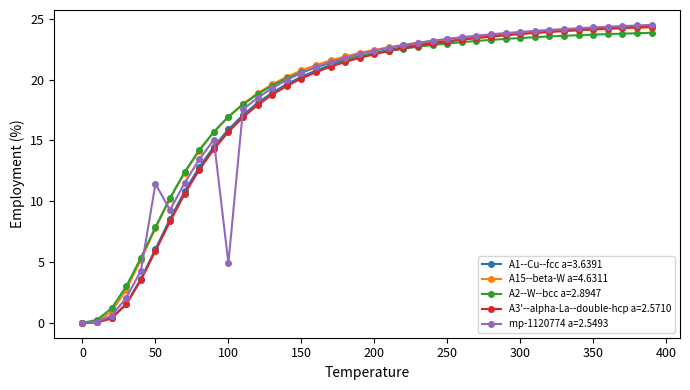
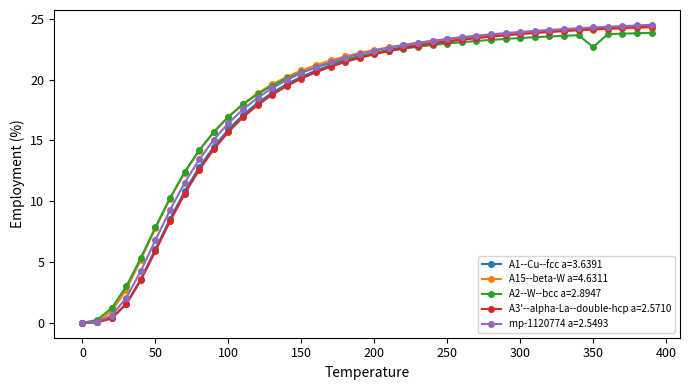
mp-1120774 a=2.5493, 50: 11.4 -> 6.8
mp-1120774 a=2.5493, 100: 4.9 -> 16.4
A2--W--bcc a=2.8947, 350: 23.7 -> 22.7
